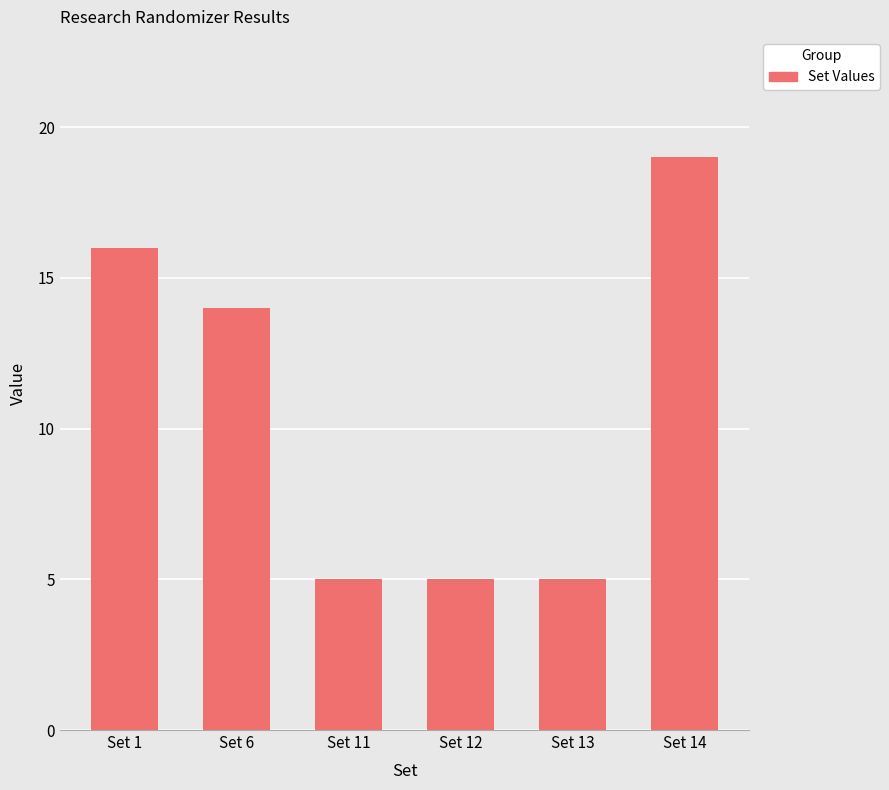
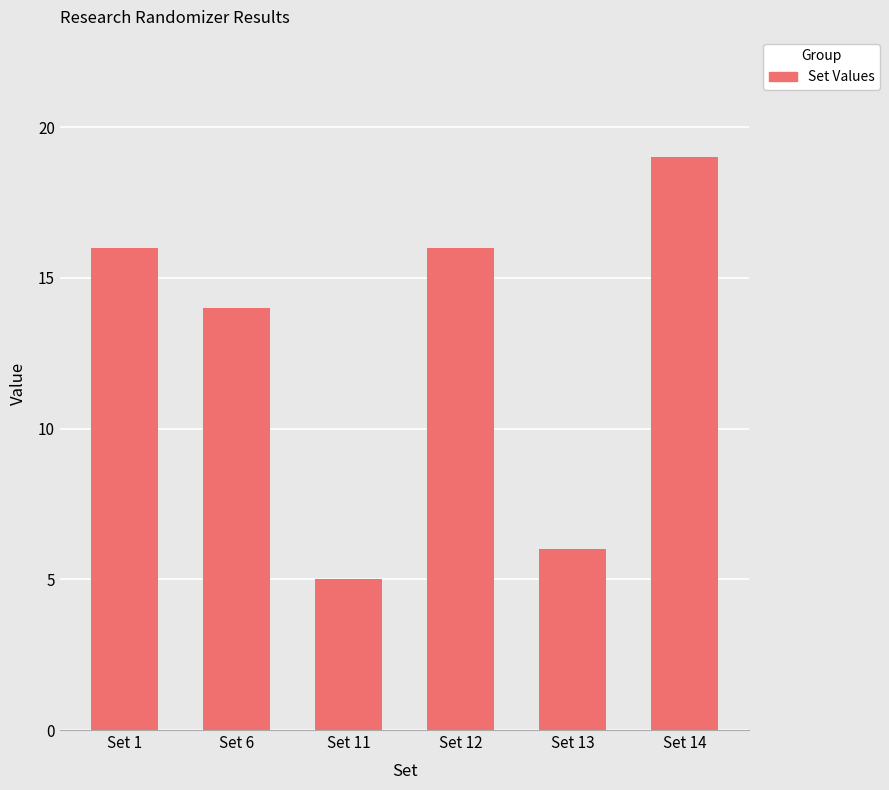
Set 12: 5 -> 16
Set 13: 5 -> 6
